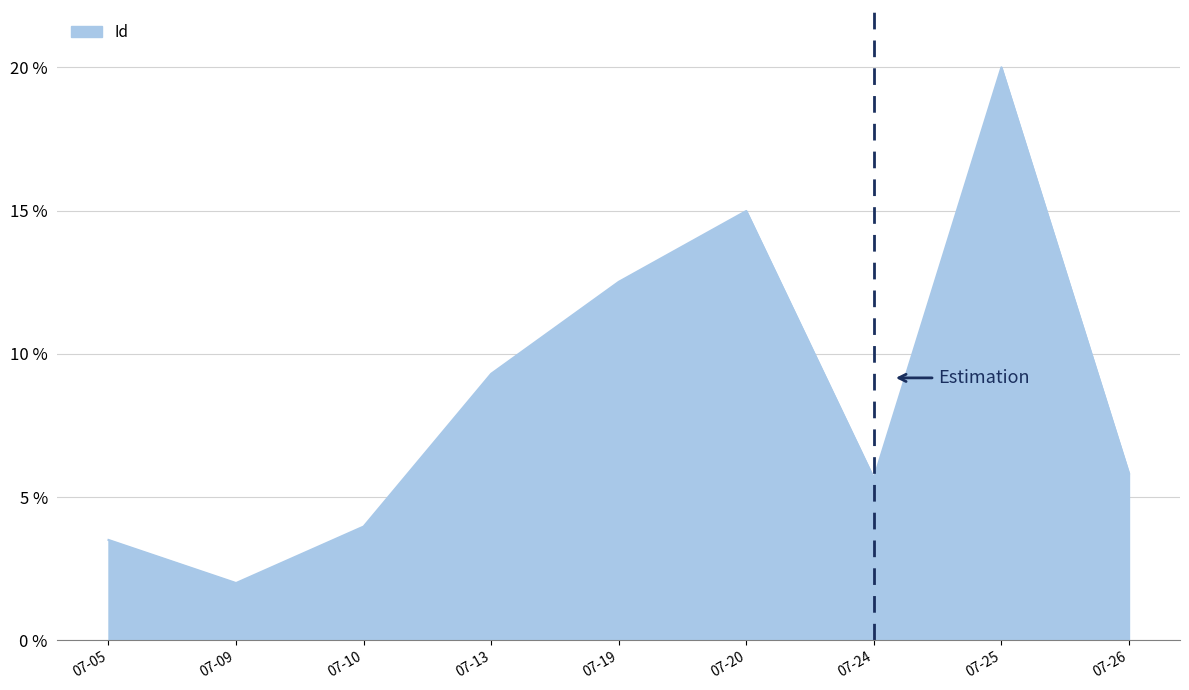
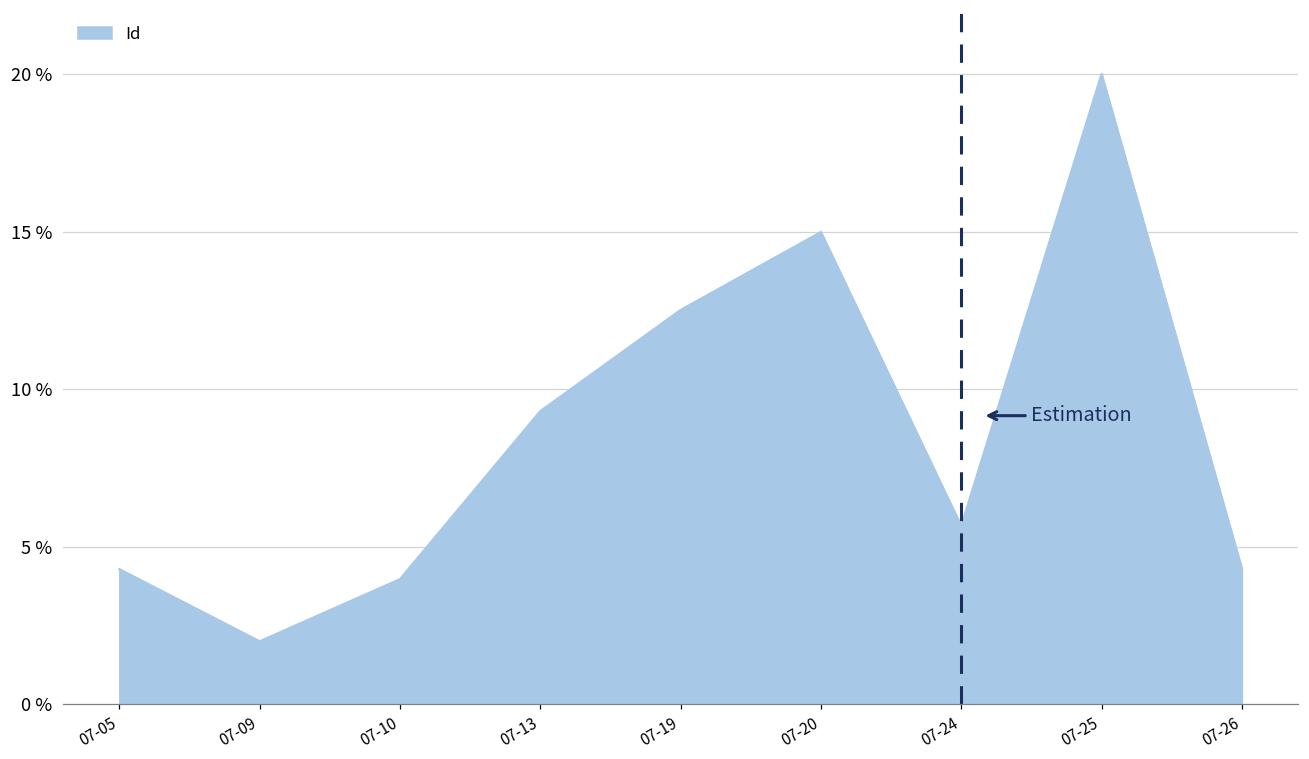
07-05: 3.5 % -> 4.3 %
07-26: 5.8 % -> 4.3 %
